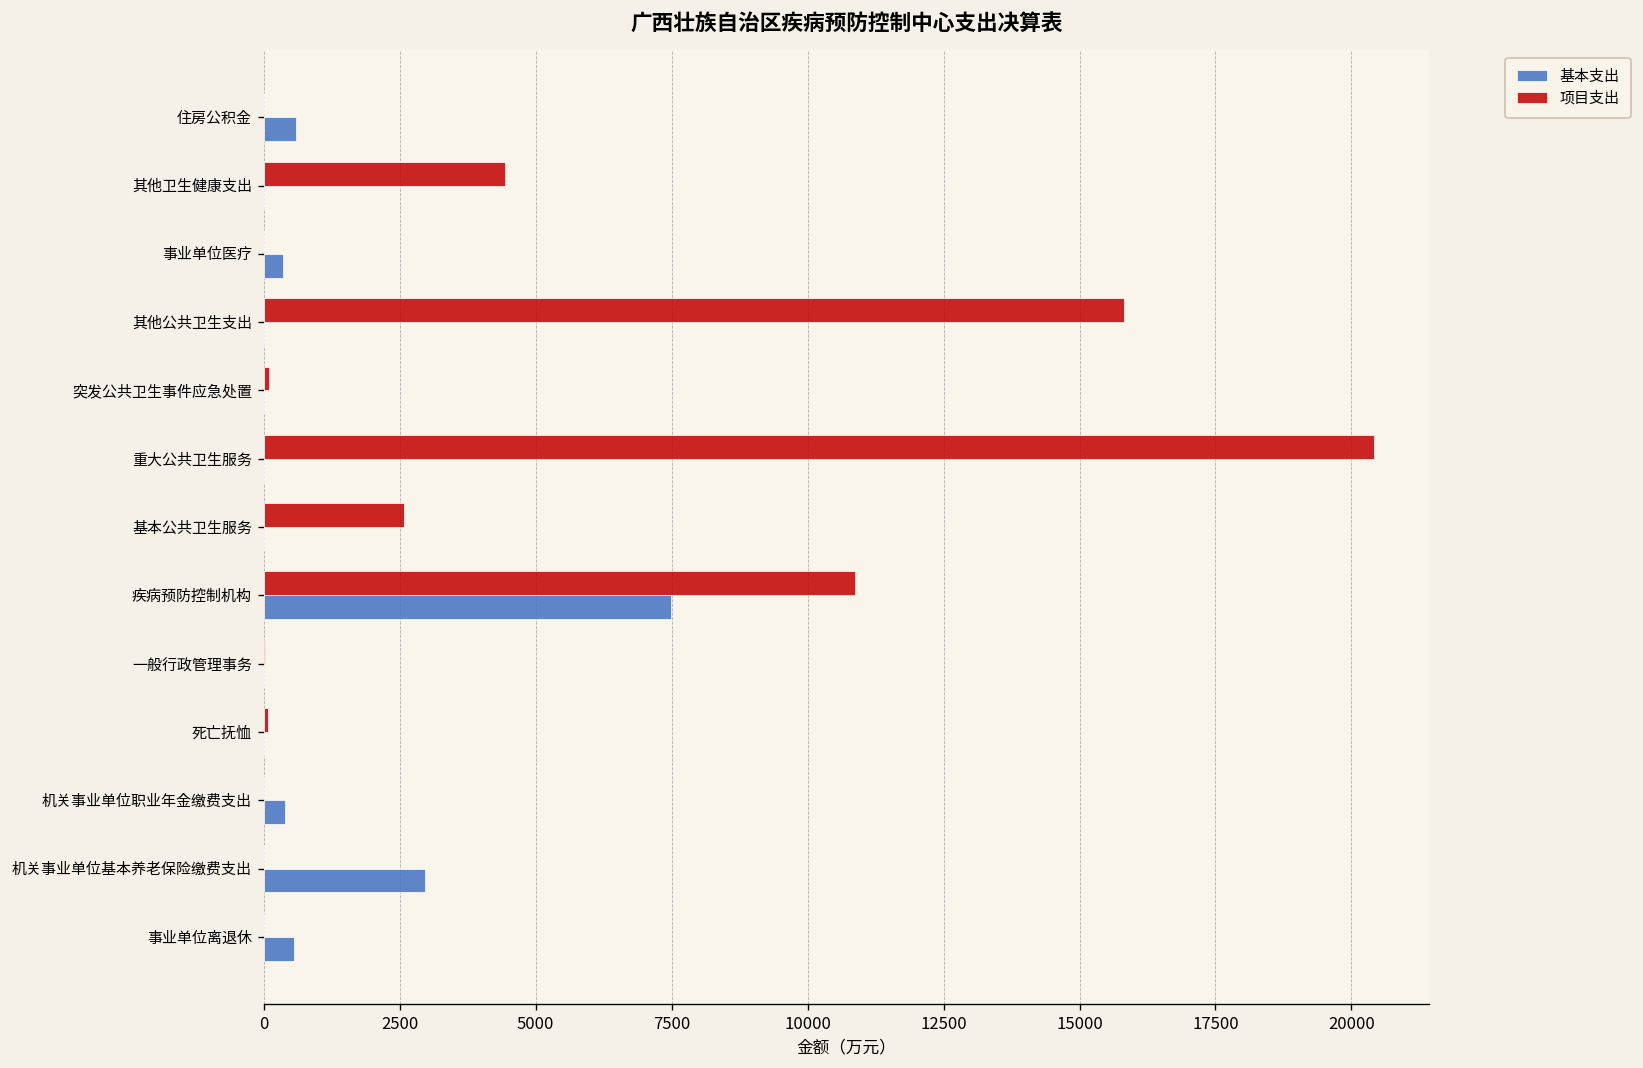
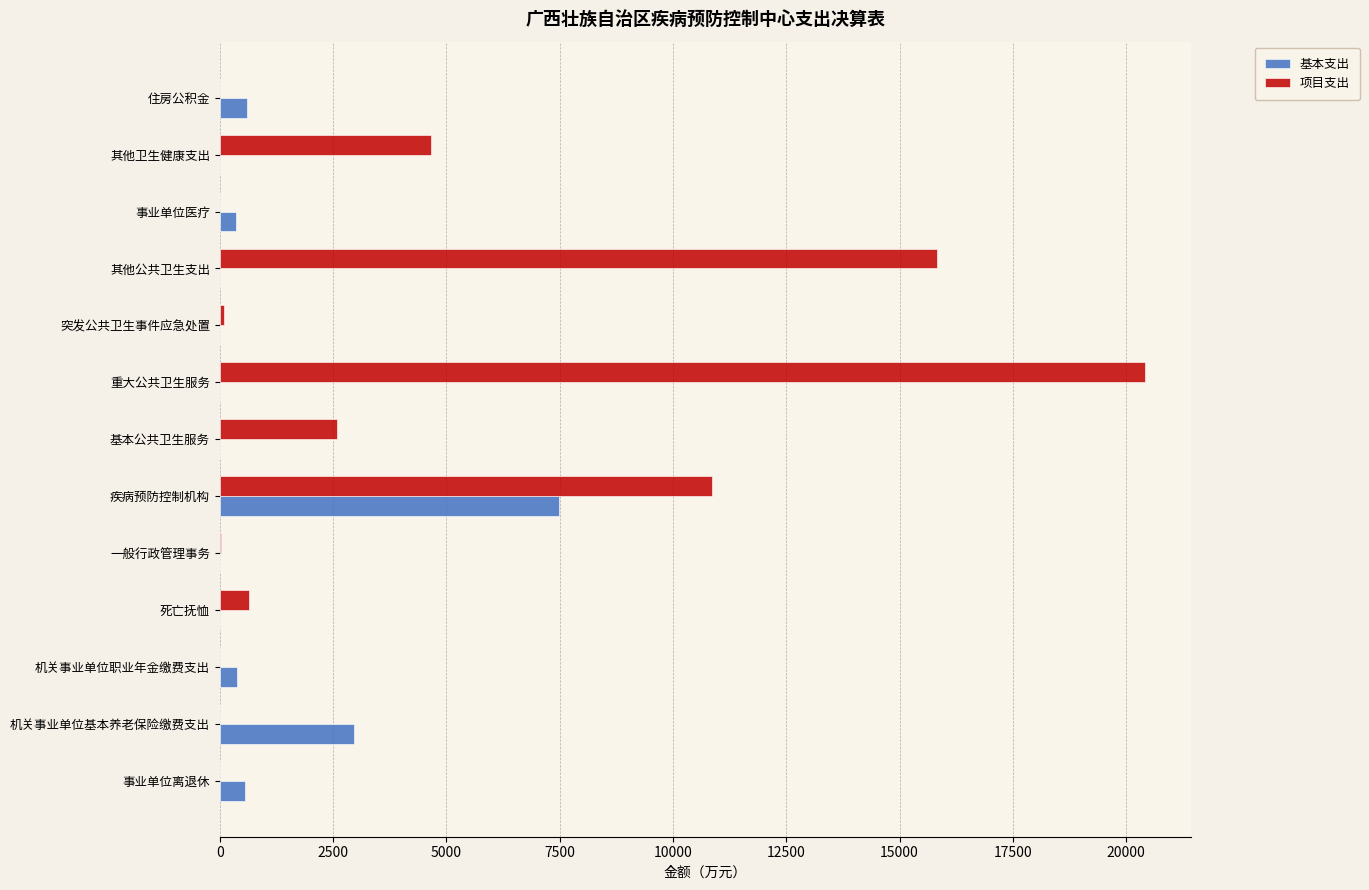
项目支出, 其他卫生健康支出: 4400 -> 4700
项目支出, 死亡抚恤: 100 -> 600
